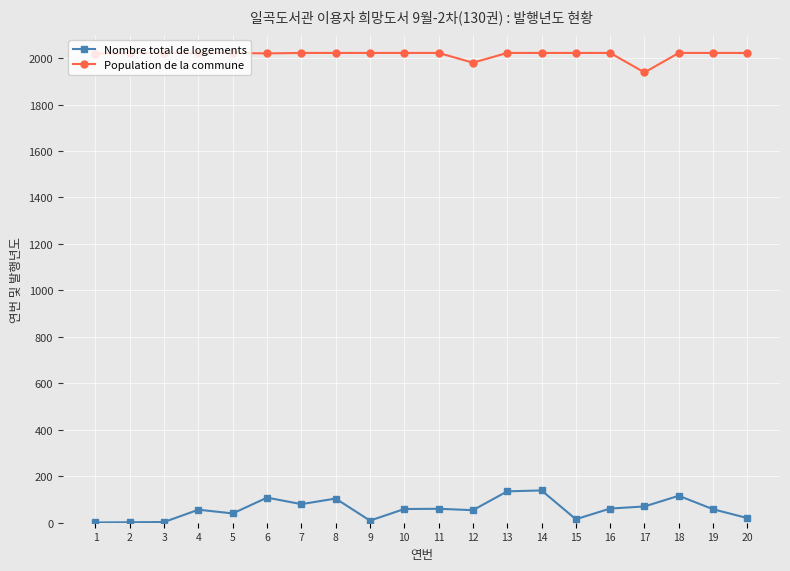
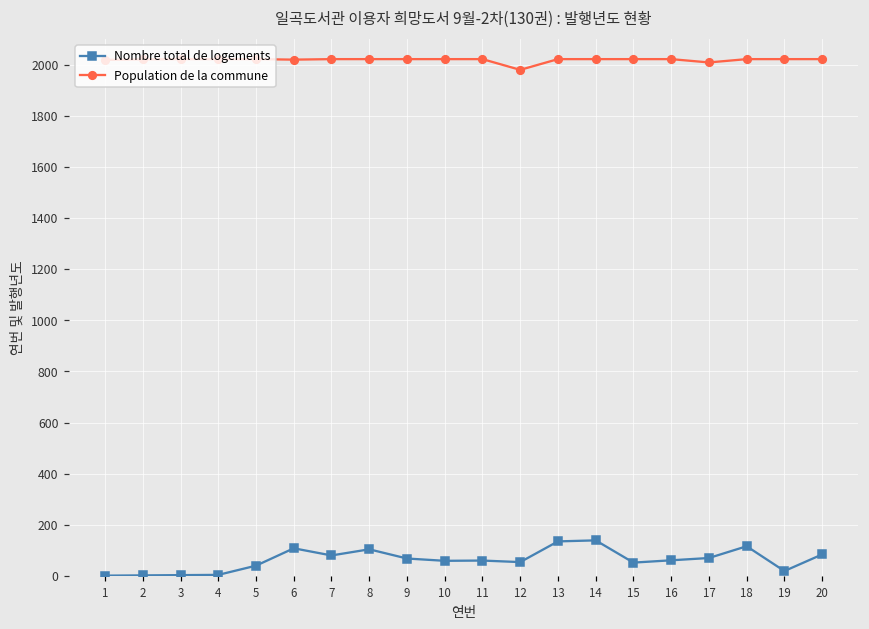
Nombre total de logements, 4: 60 -> 0
Nombre total de logements, 9: 10 -> 70
Nombre total de logements, 15: 20 -> 50
Population de la commune, 17: 1940 -> 2010
Nombre total de logements, 19: 60 -> 20
Nombre total de logements, 20: 20 -> 80
